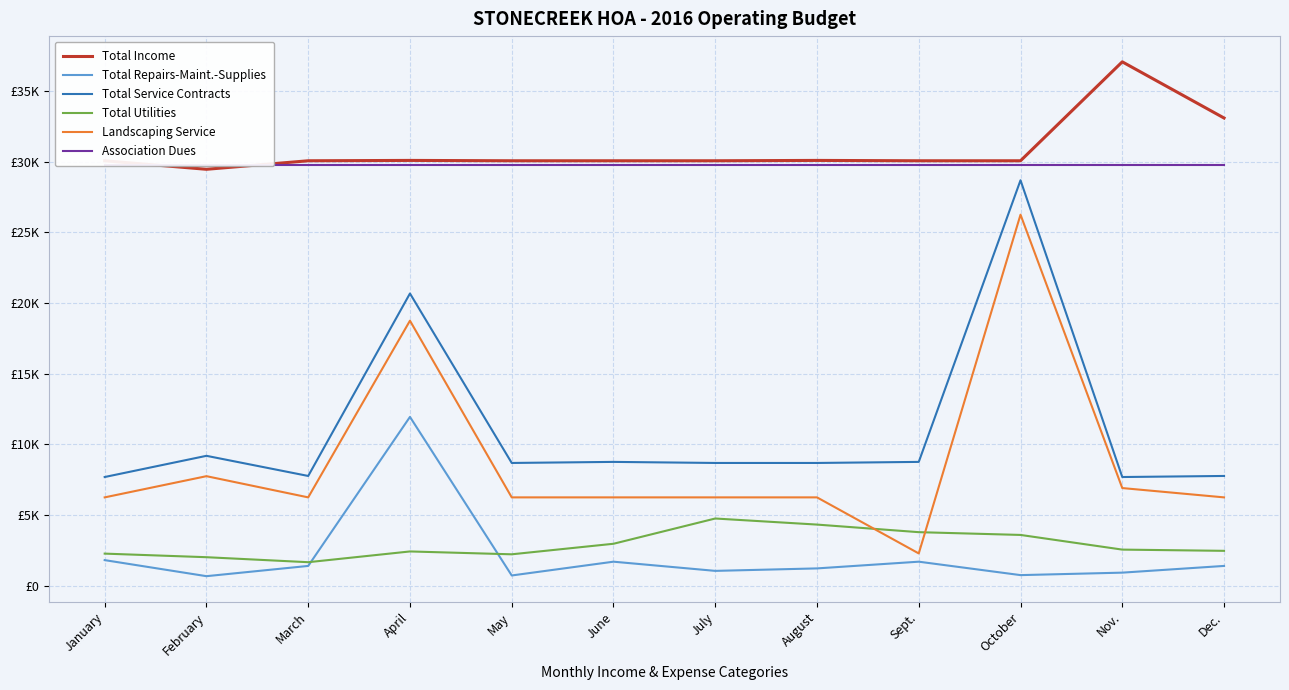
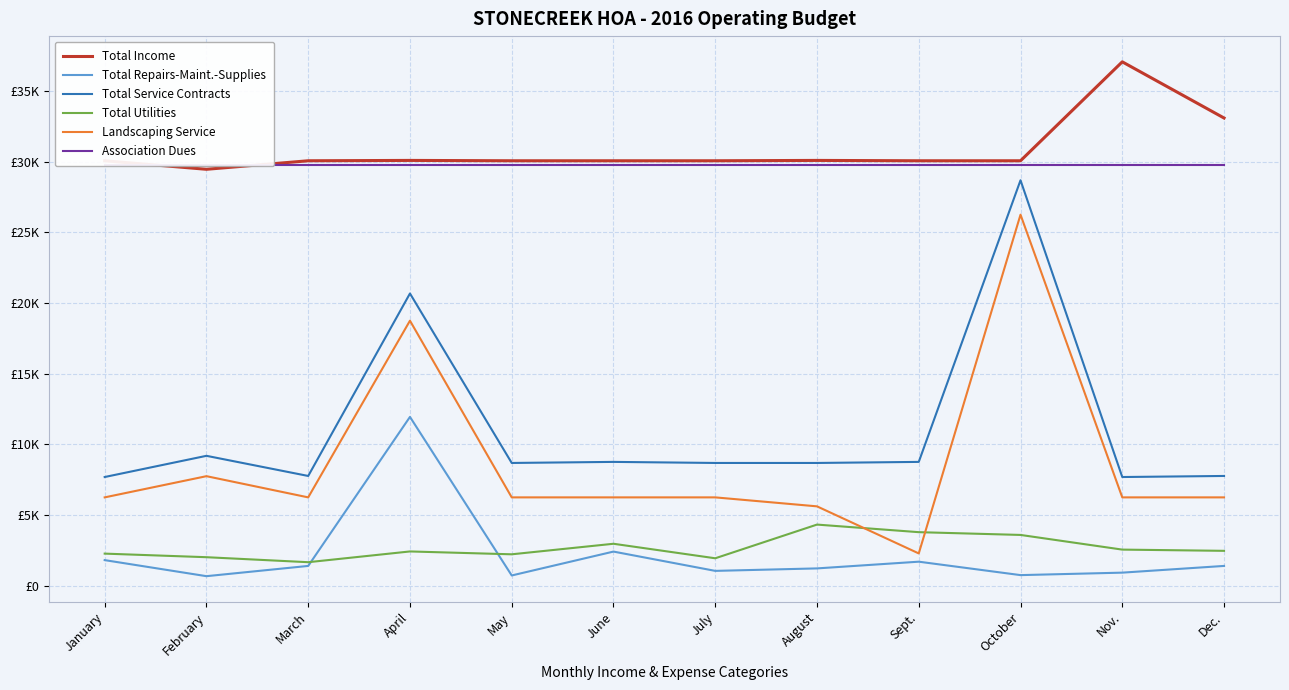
Total Repairs-Maint.-Supplies, June: £1700 -> £2400
Total Utilities, July: £4800 -> £1900
Landscaping Service, August: £6300 -> £5600
Landscaping Service, Nov.: £6900 -> £6300
